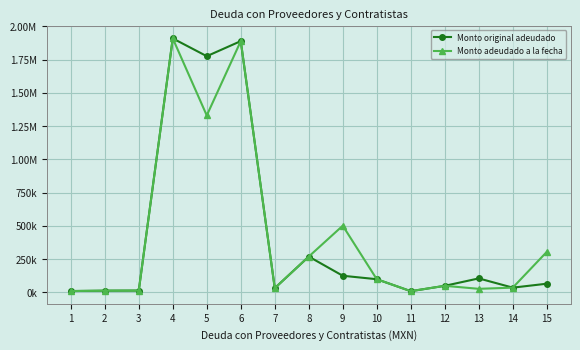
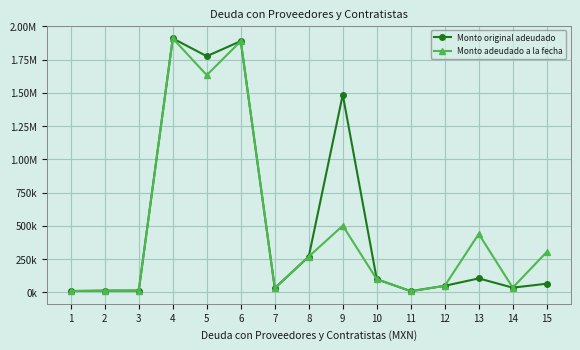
Monto adeudado a la fecha, 5: 1330000 -> 1630000
Monto original adeudado, 9: 120000 -> 1490000
Monto adeudado a la fecha, 13: 30000 -> 440000
